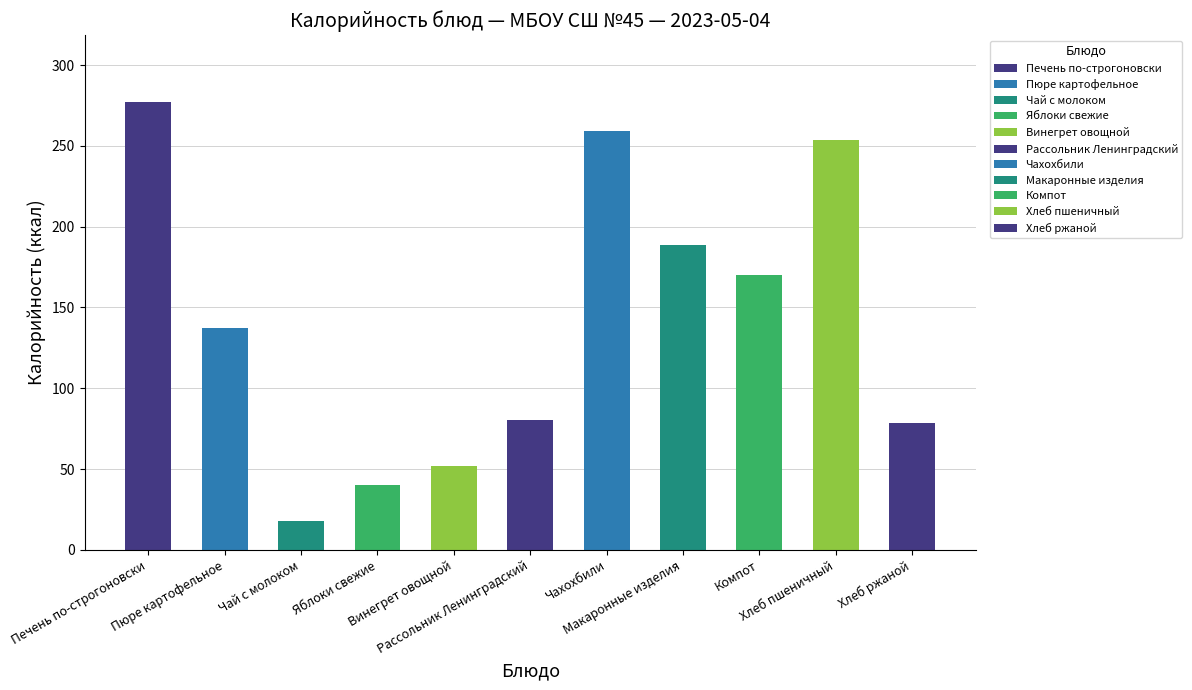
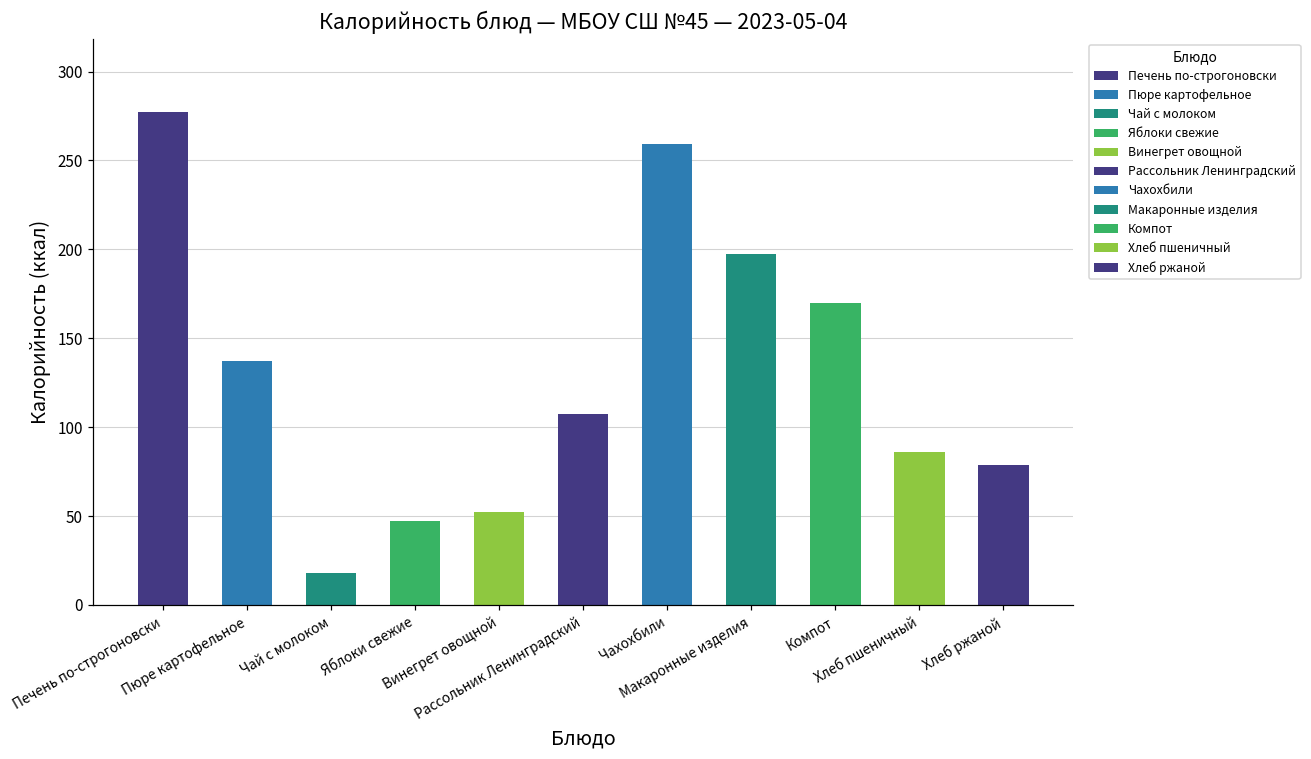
Яблоки свежие: 40 -> 47
Рассольник Ленинградский: 80 -> 107
Макаронные изделия: 188 -> 197
Хлеб пшеничный: 254 -> 86
